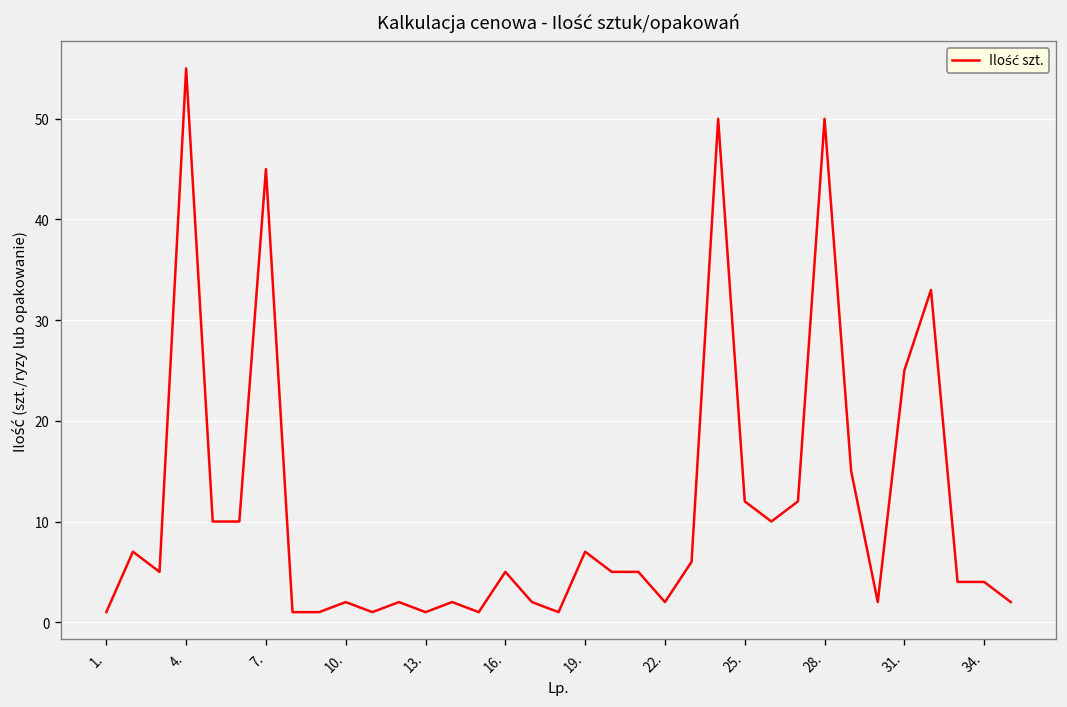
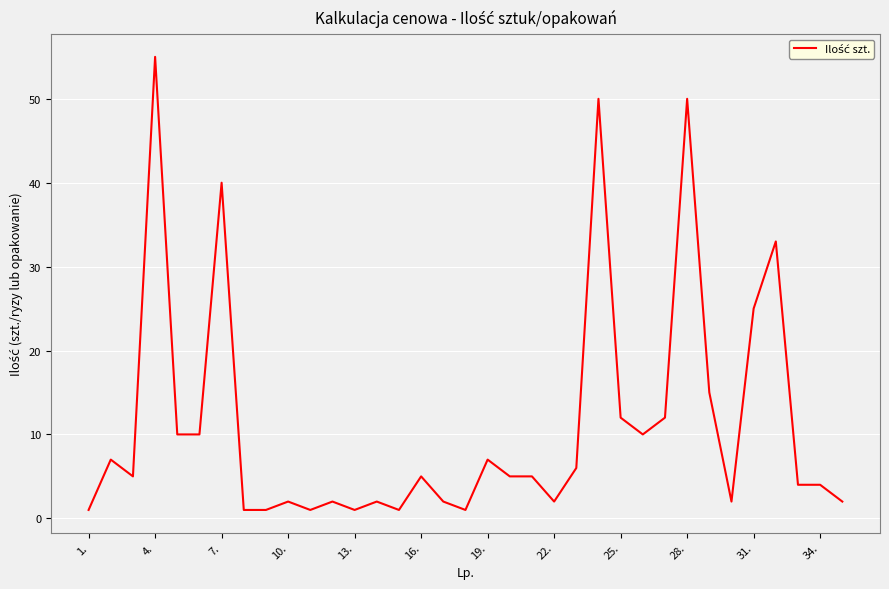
7.: 45 -> 40
